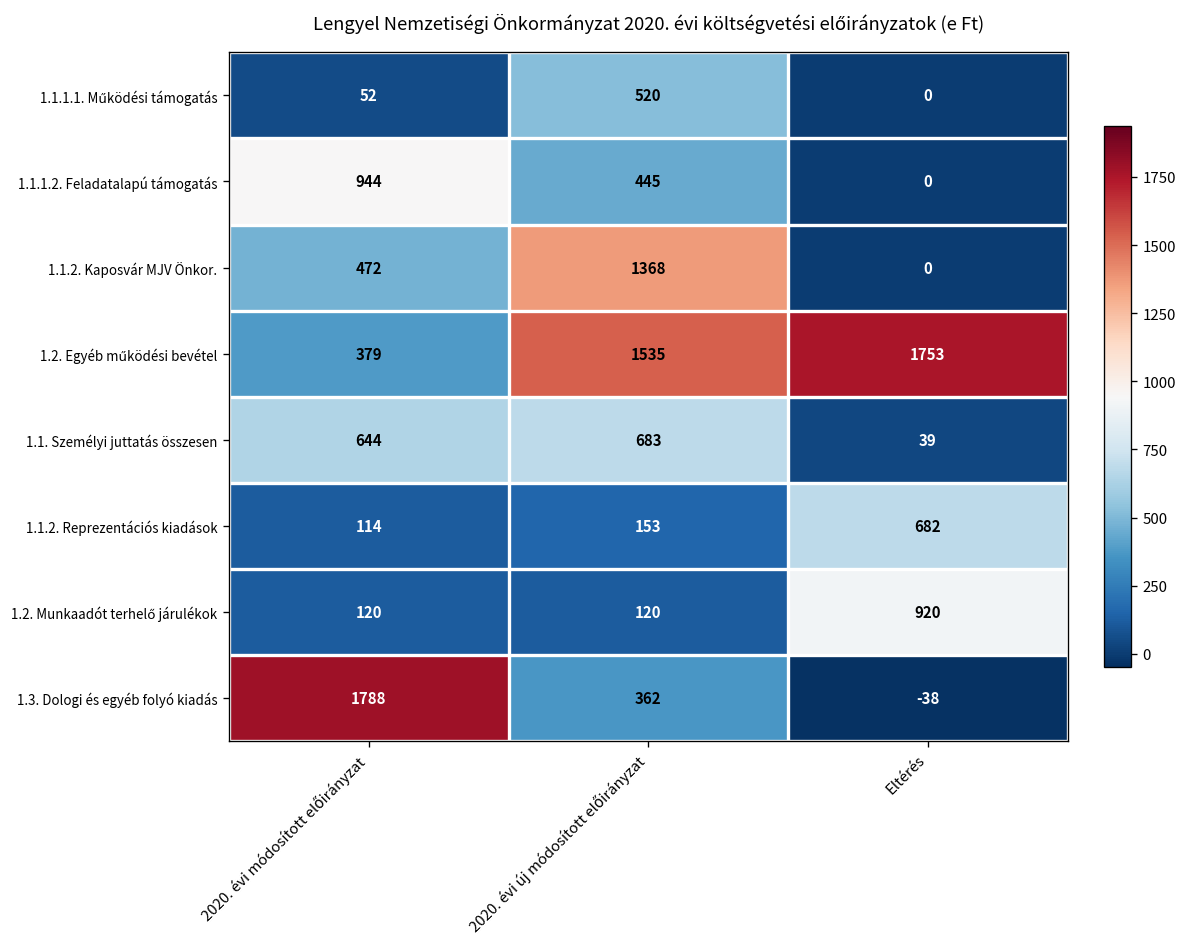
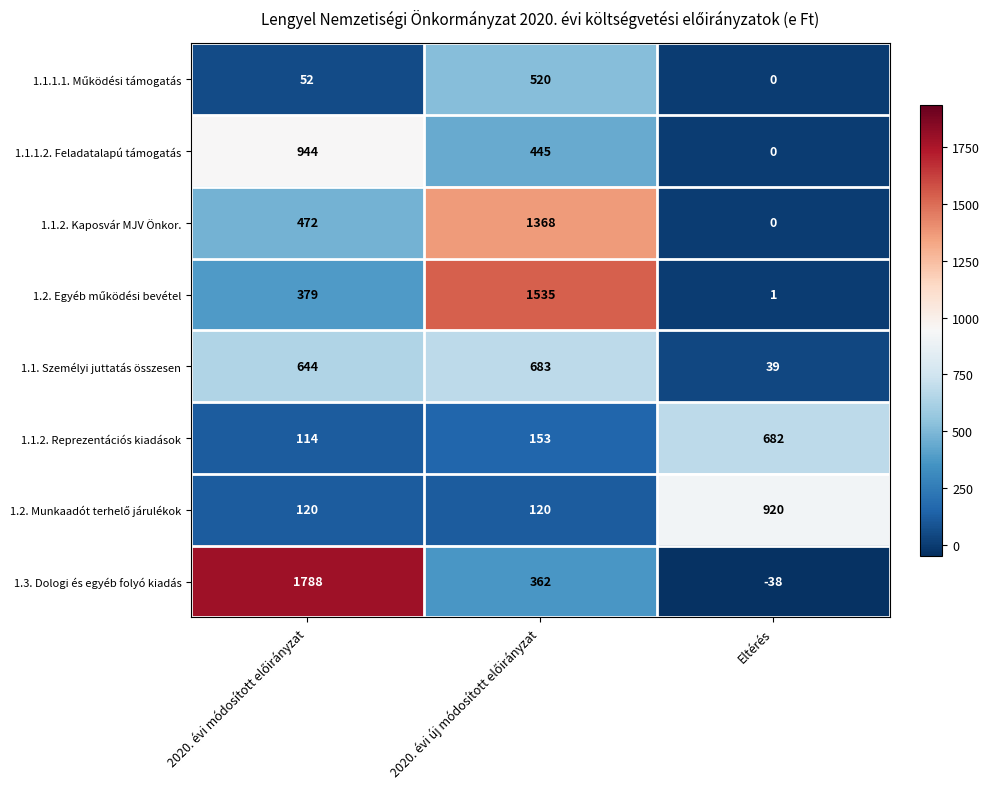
1.2. Egyéb működési bevétel, Eltérés: 1753 -> 1
